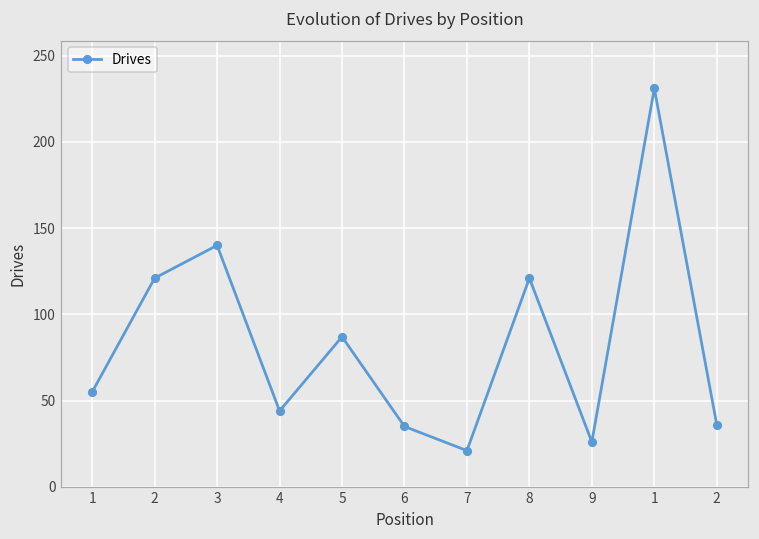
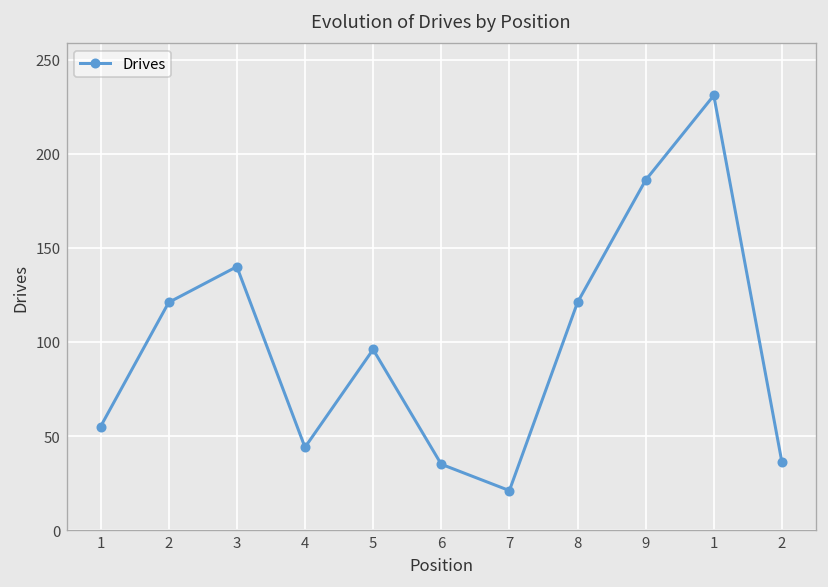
5: 87 -> 96
9: 26 -> 186
